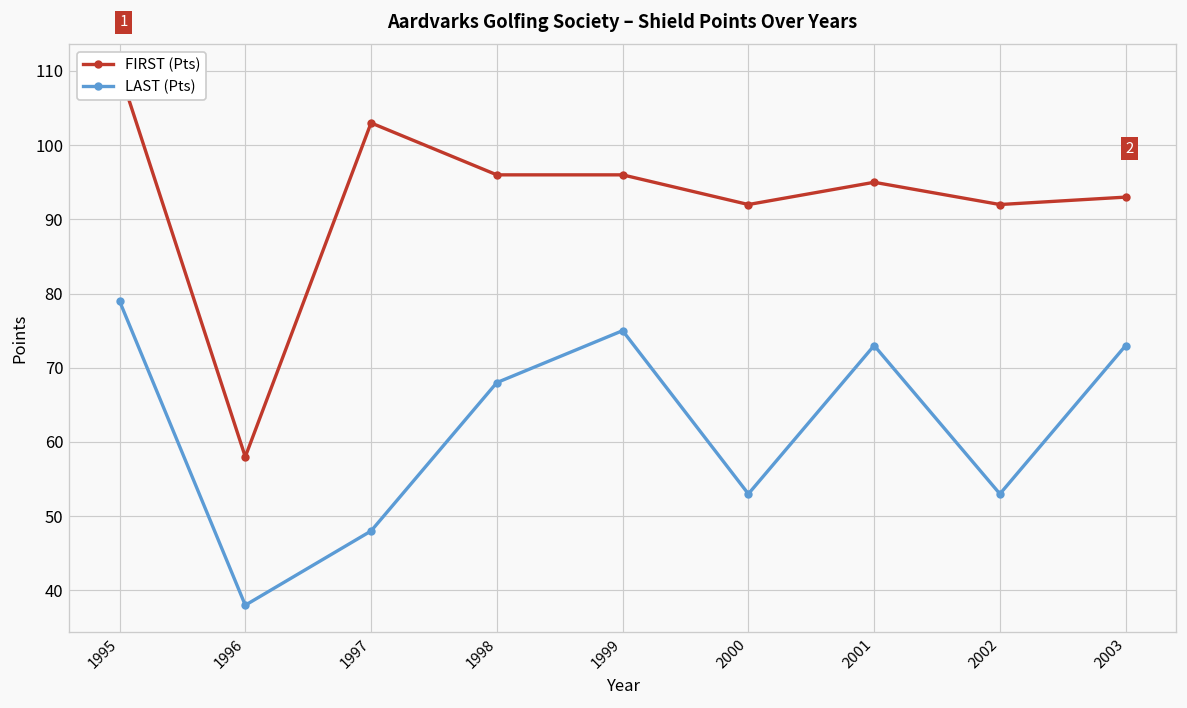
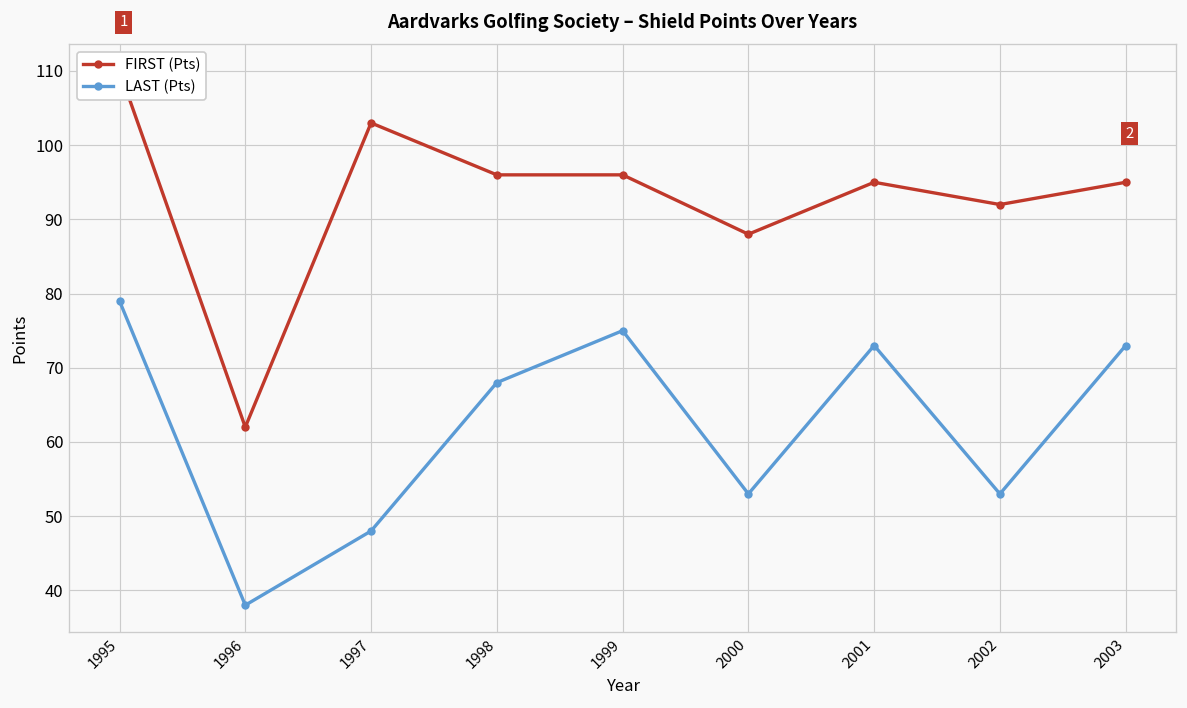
FIRST (Pts), 1996: 58 -> 62
FIRST (Pts), 2000: 92 -> 88
FIRST (Pts), 2003: 93 -> 95
